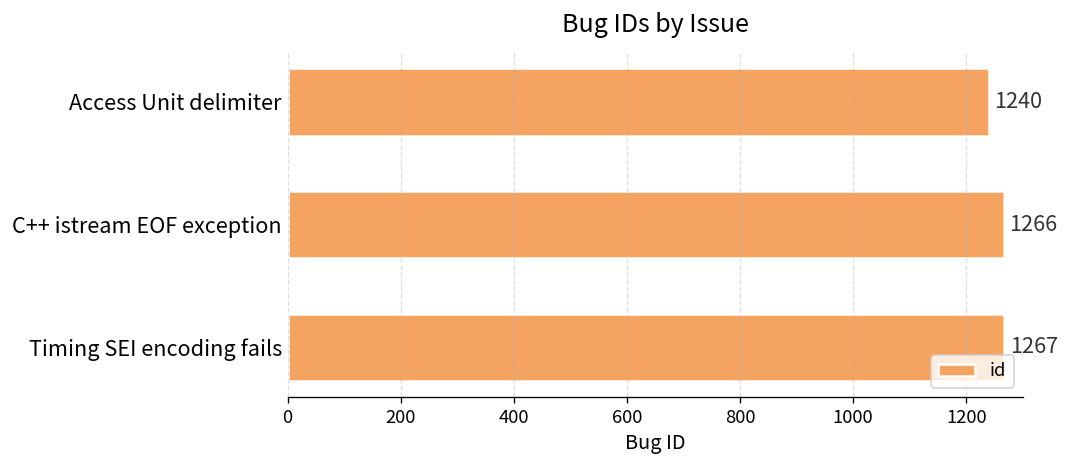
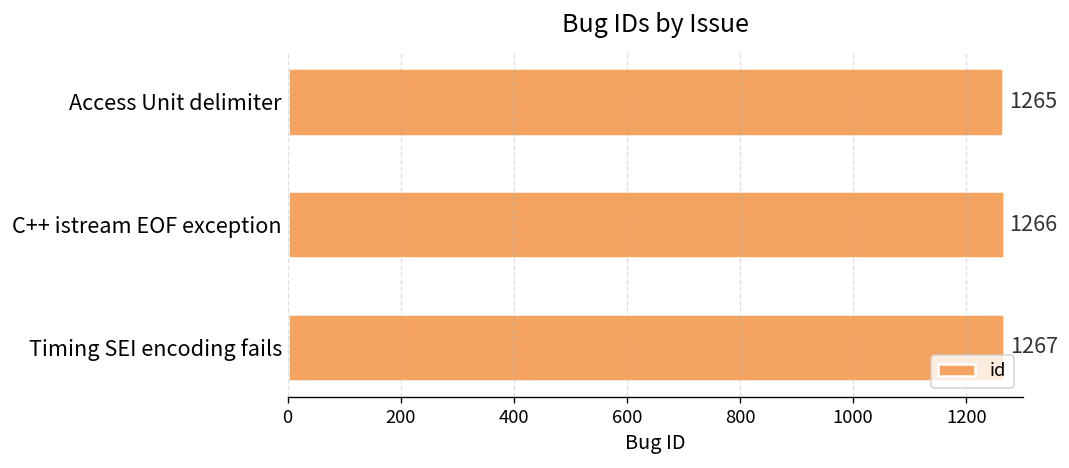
Access Unit delimiter: 1240 -> 1265
